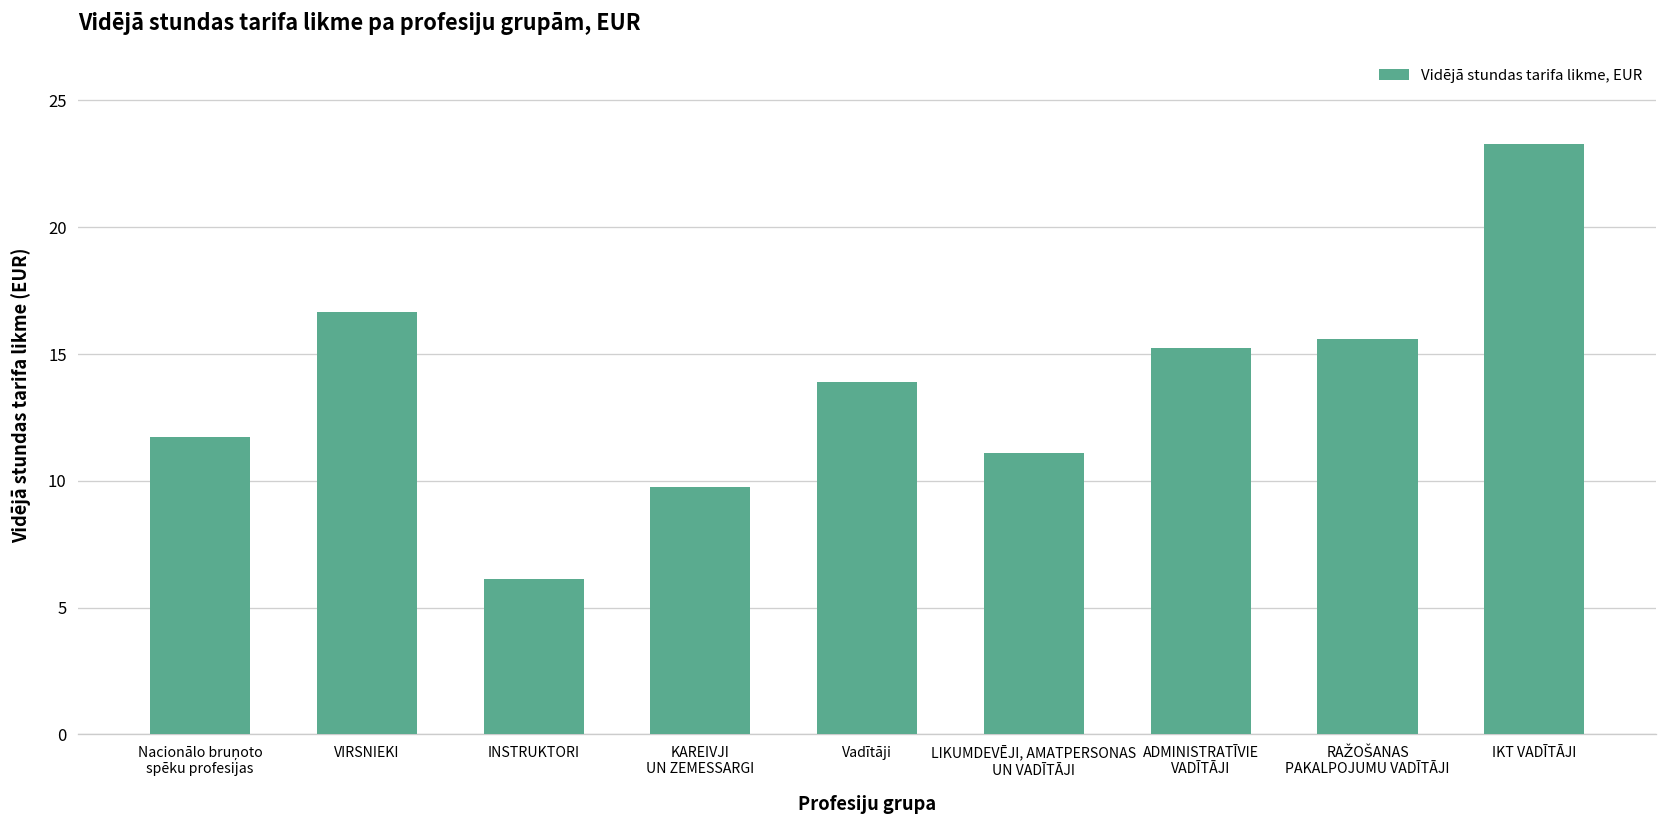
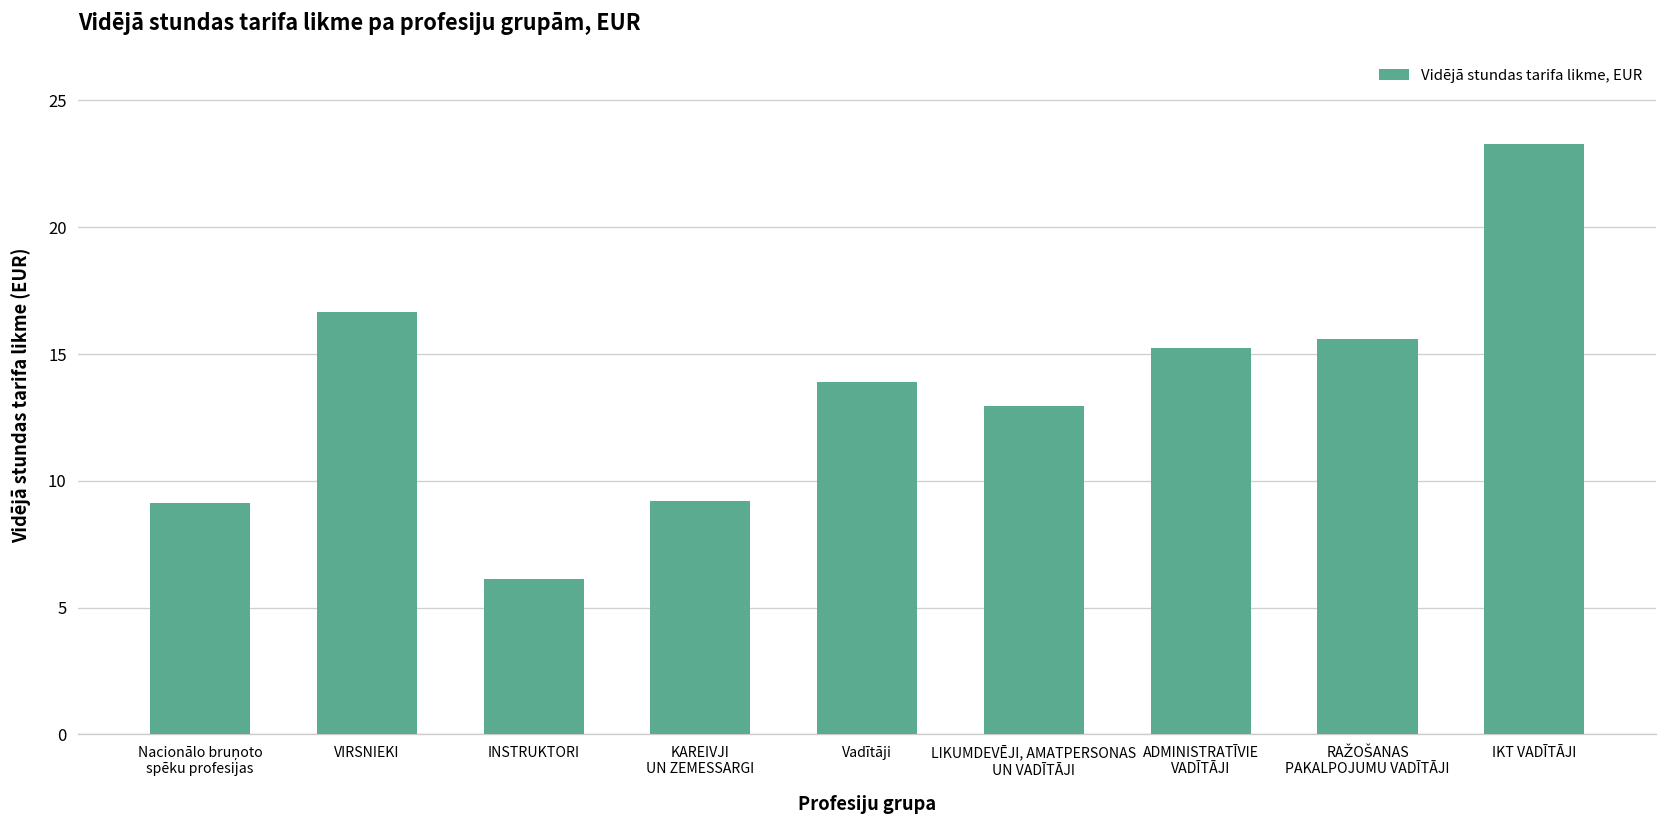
Nacionālo bruņoto spēku profesijas: 11.7 -> 9.1
KAREIVJI UN ZEMESSARGI: 9.8 -> 9.2
LIKUMDEVĒJI, AMATPERSONAS UN VADĪTĀJI: 11.1 -> 13.0
